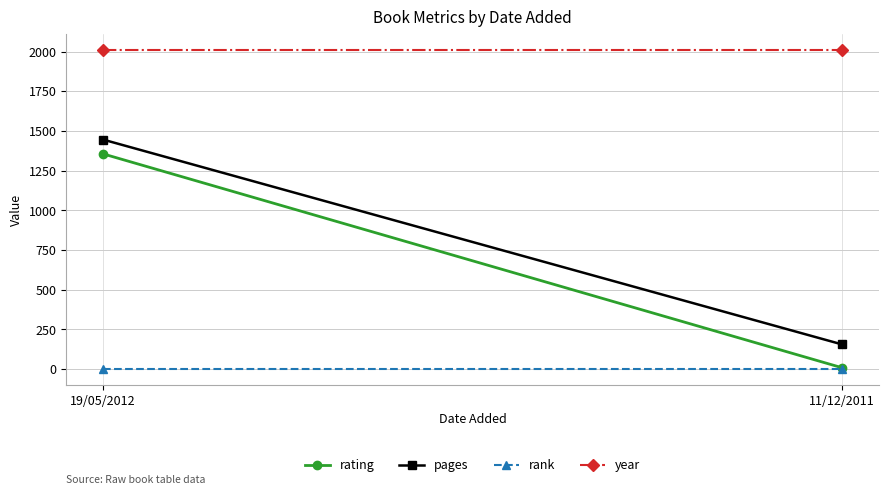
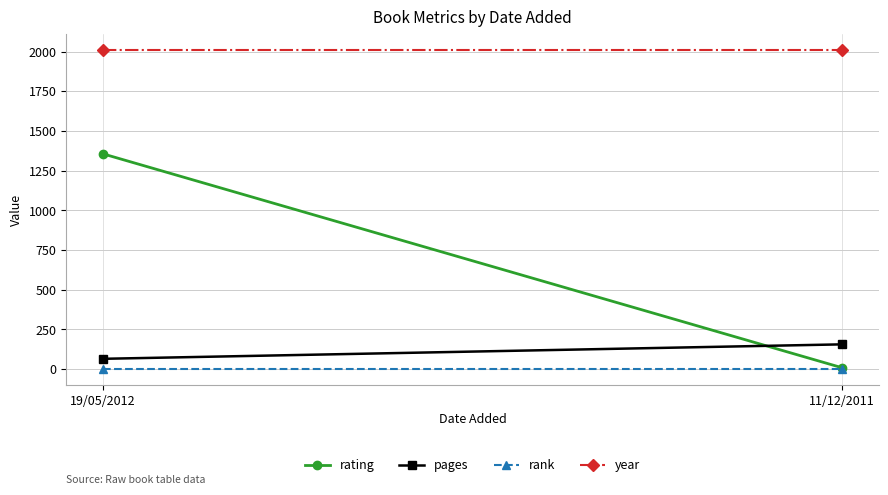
pages, 19/05/2012: 1450 -> 60
